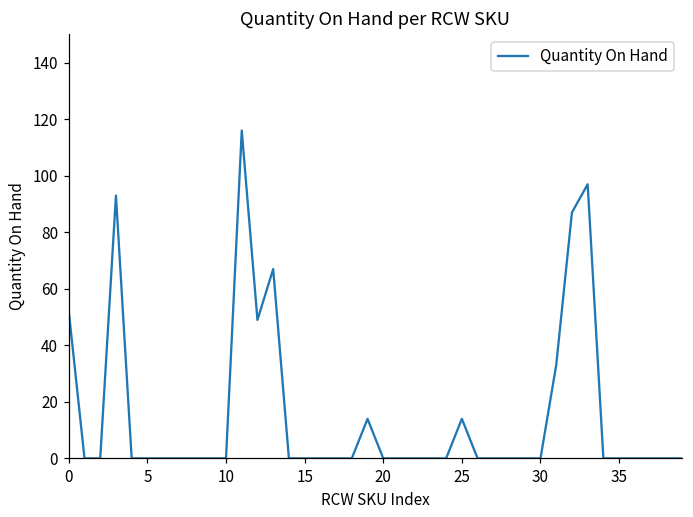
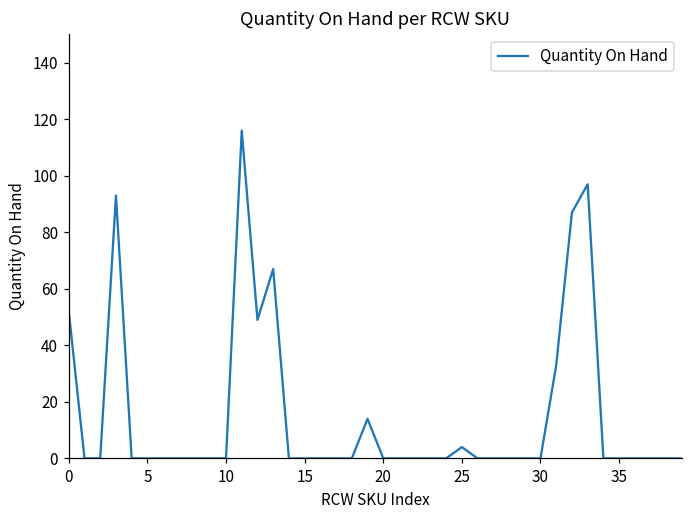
25: 14 -> 4
